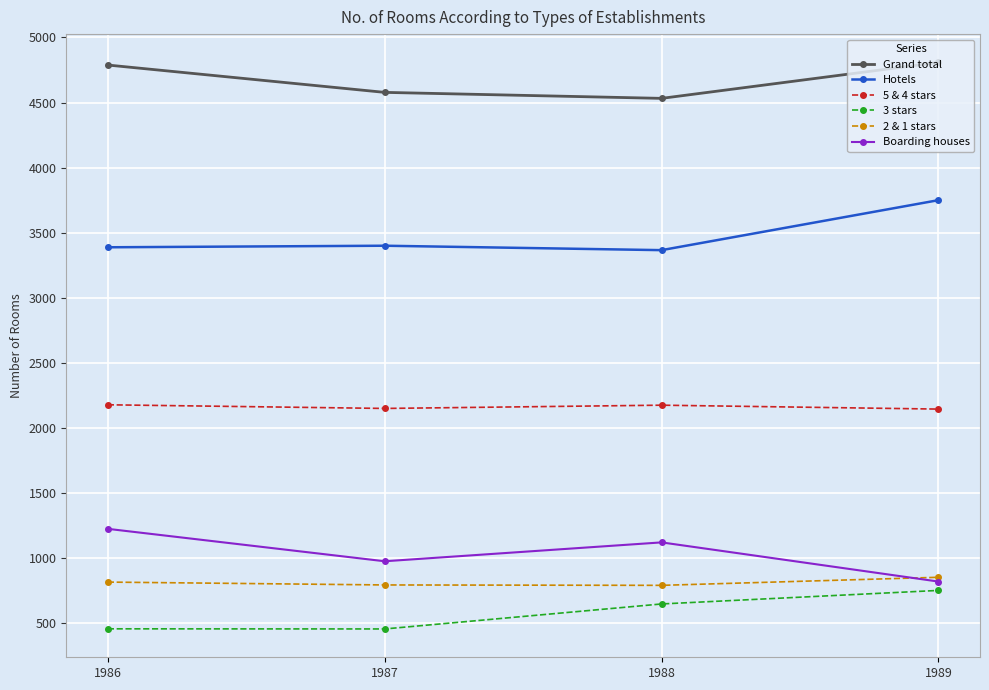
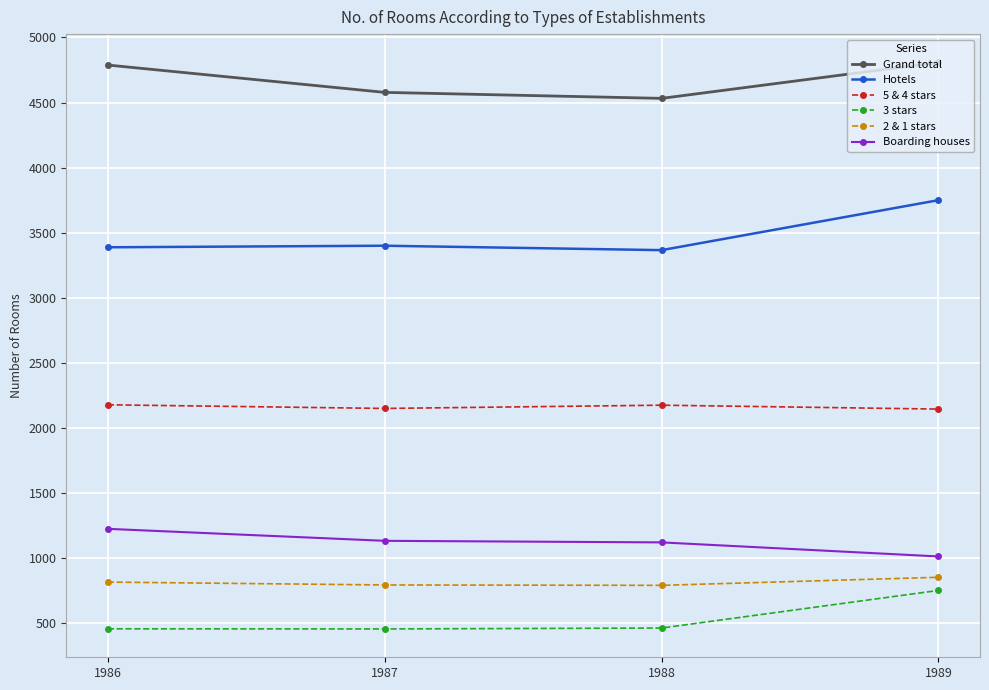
Boarding houses, 1987: 980 -> 1130
3 stars, 1988: 650 -> 460
Boarding houses, 1989: 820 -> 1010
